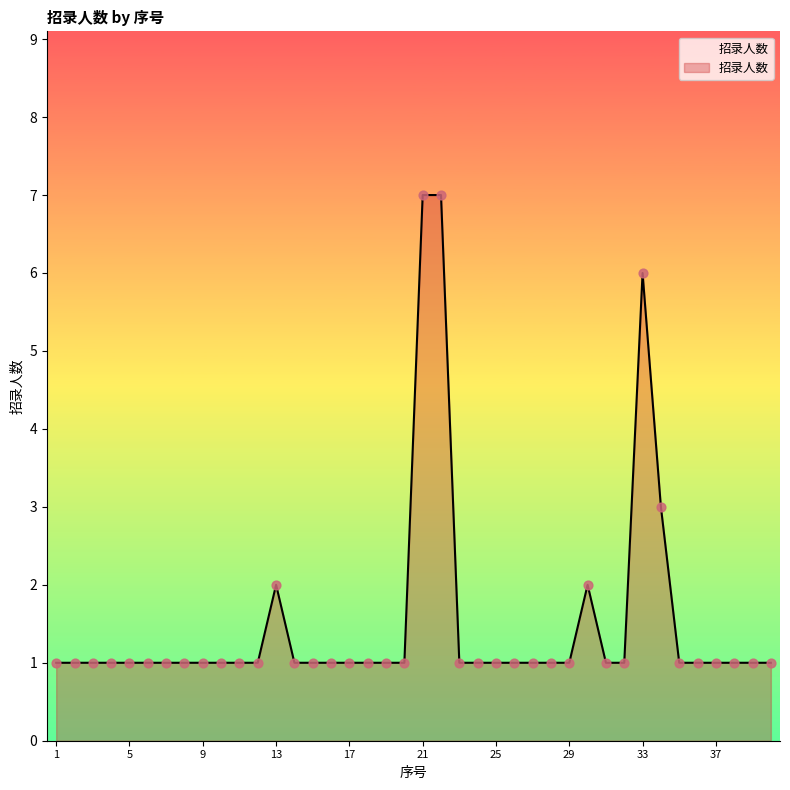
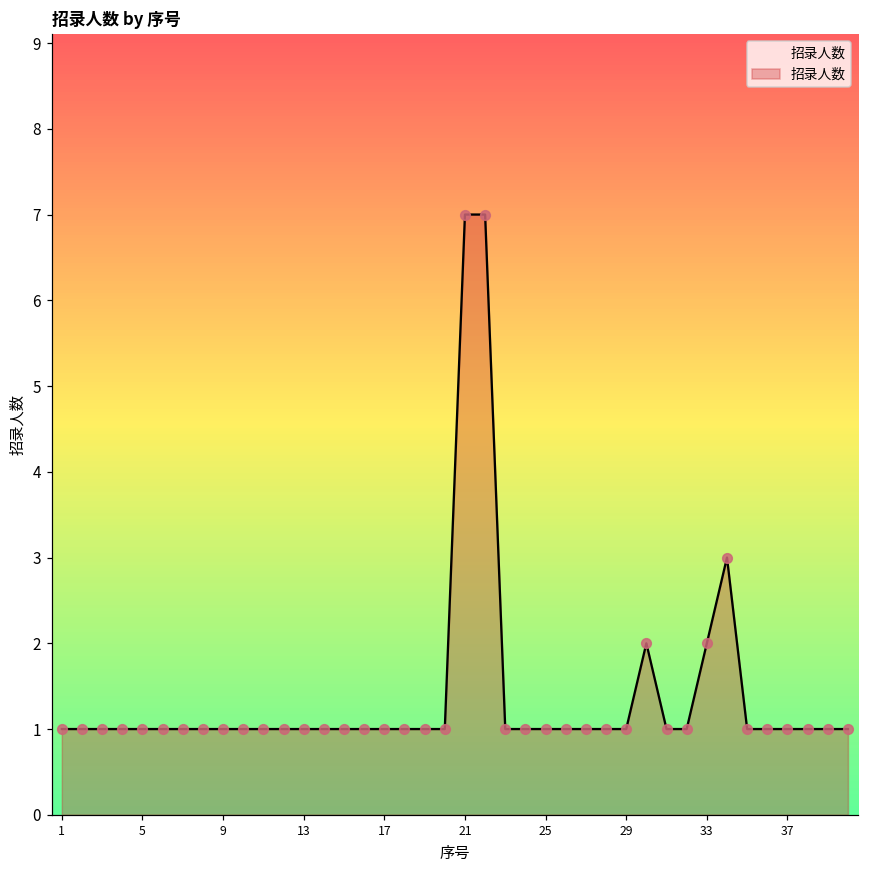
13: 2 -> 1
33: 6 -> 2
